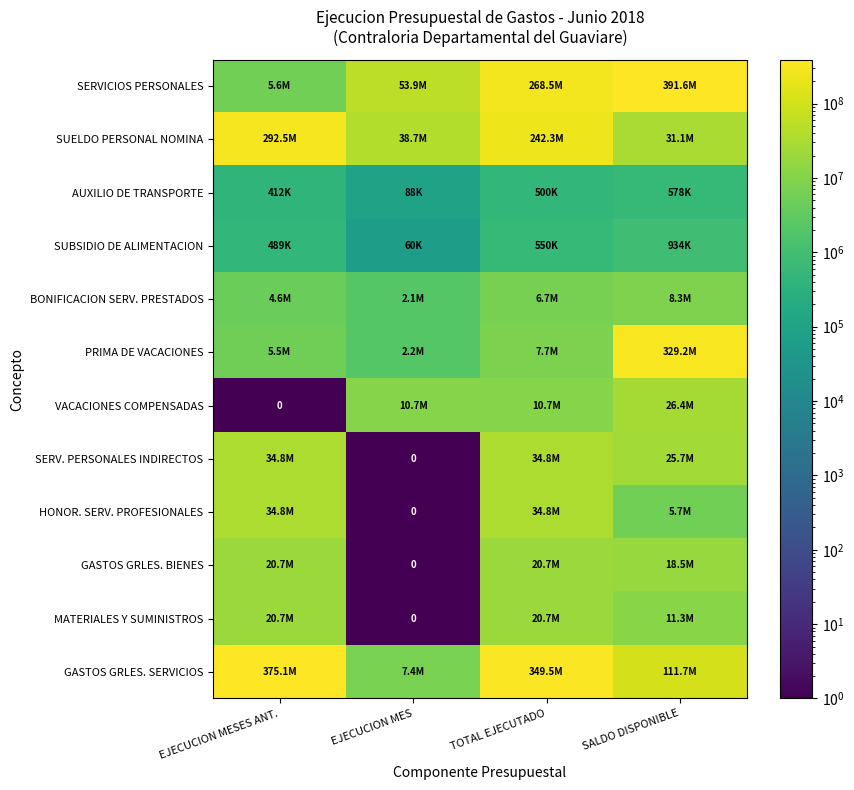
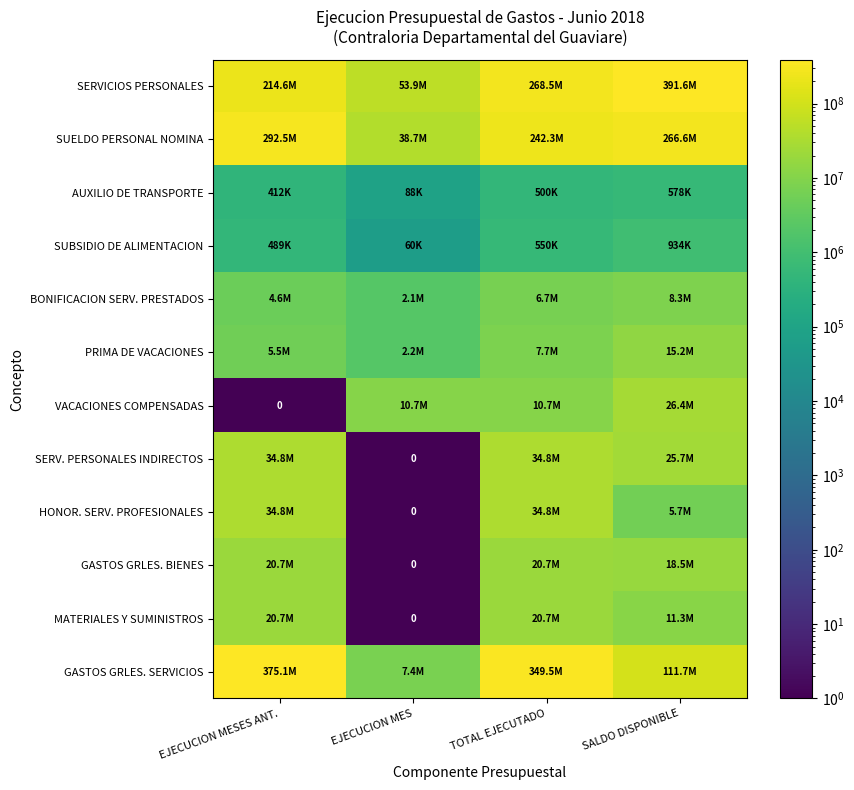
SERVICIOS PERSONALES, EJECUCION MESES ANT.: 5.6M -> 214.6M
SUELDO PERSONAL NOMINA, SALDO DISPONIBLE: 31.1M -> 266.6M
PRIMA DE VACACIONES, SALDO DISPONIBLE: 329.2M -> 15.2M
